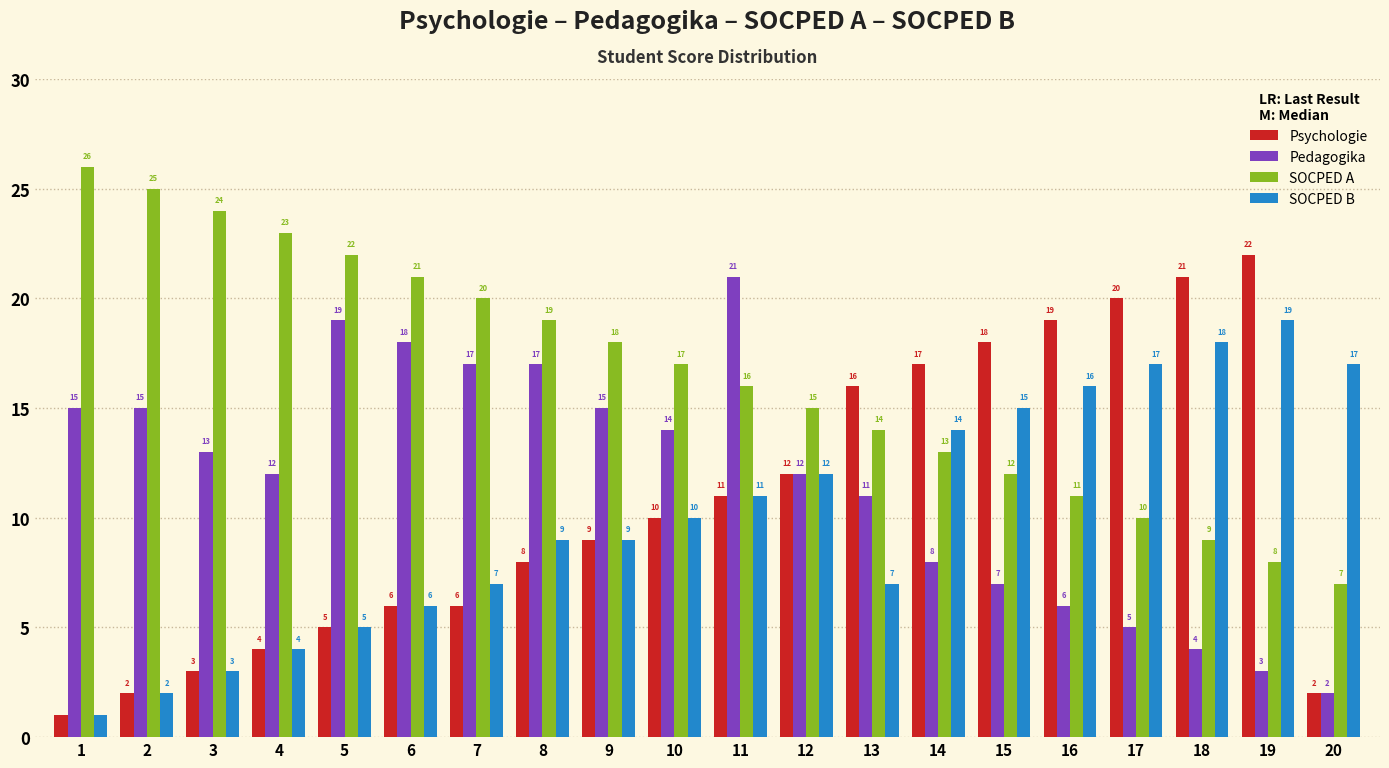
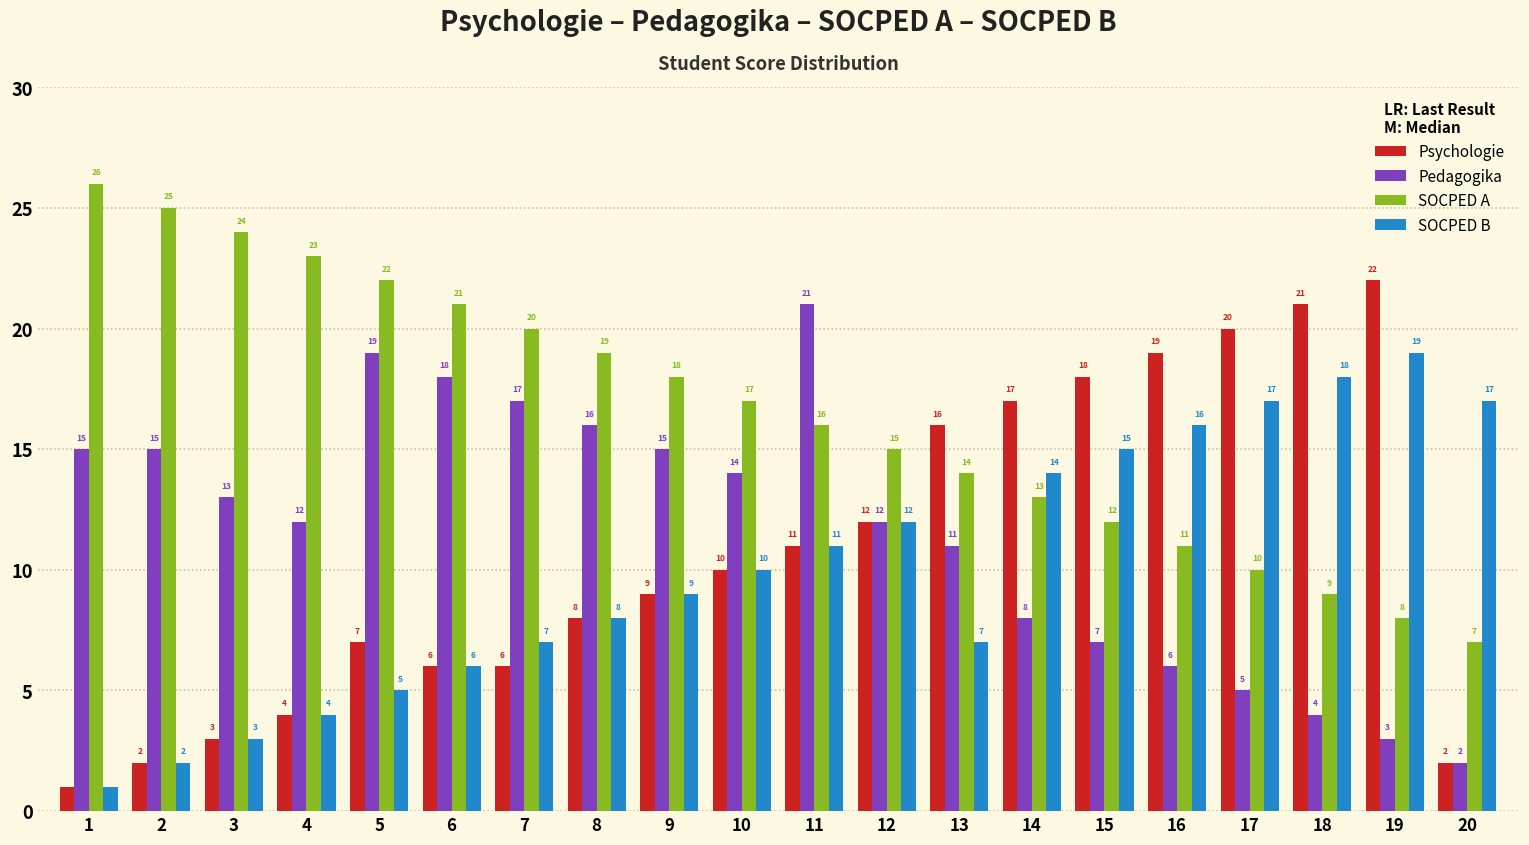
Psychologie, 5: 5 -> 7
Pedagogika, 8: 17 -> 16
SOCPED B, 8: 9 -> 8
